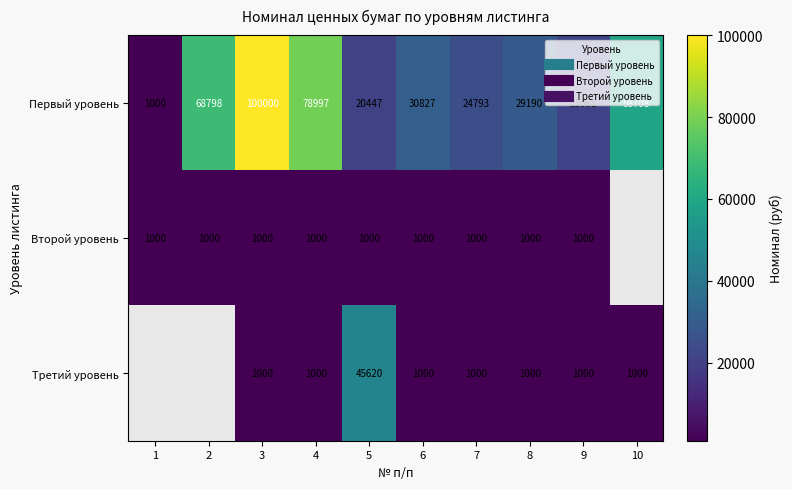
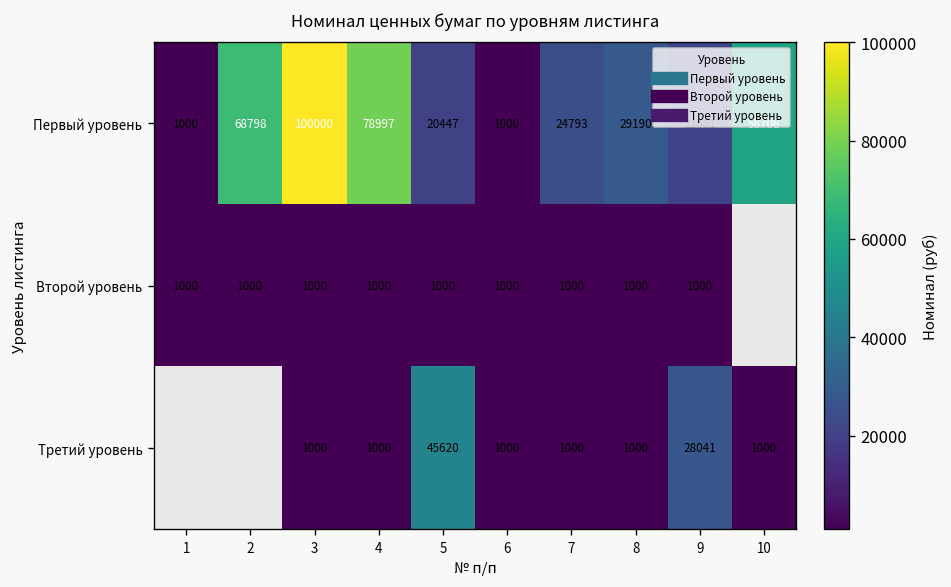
Первый уровень, 6: 30827 -> 1000
Третий уровень, 9: 1000 -> 28041
